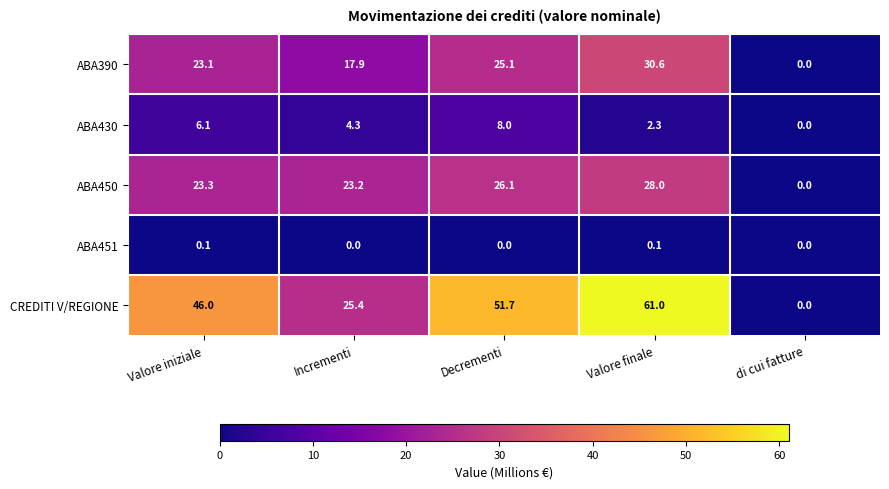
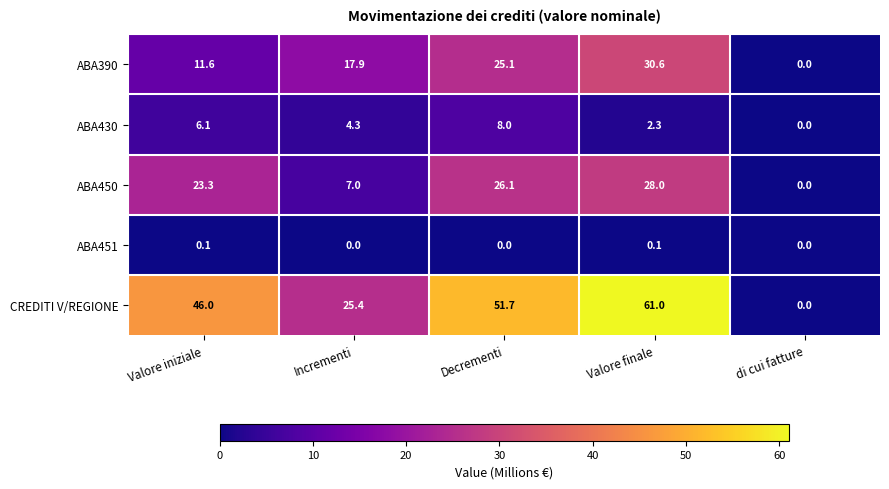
ABA390, Valore iniziale: 23.1 -> 11.6
ABA450, Incrementi: 23.2 -> 7.0
